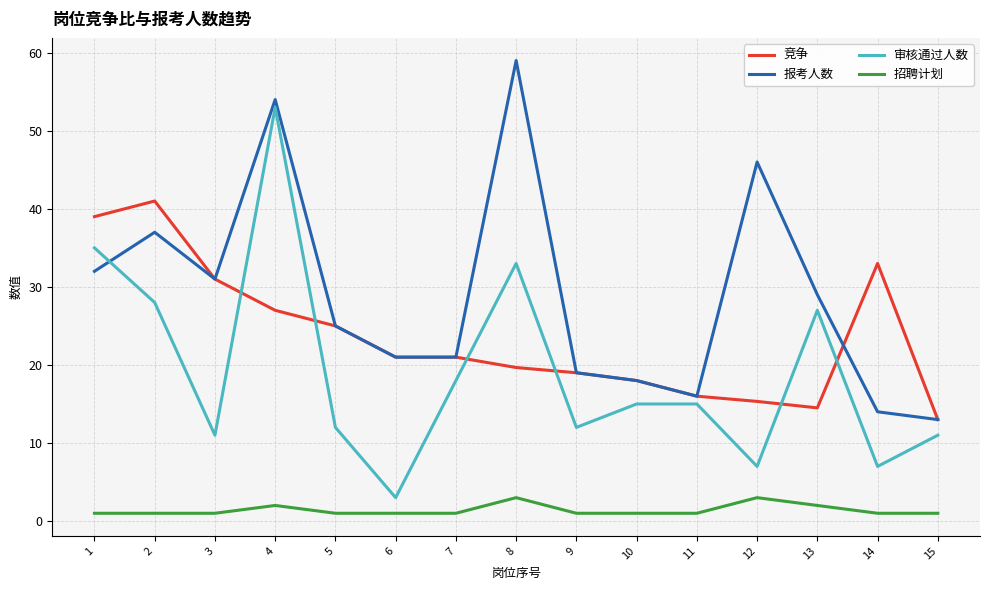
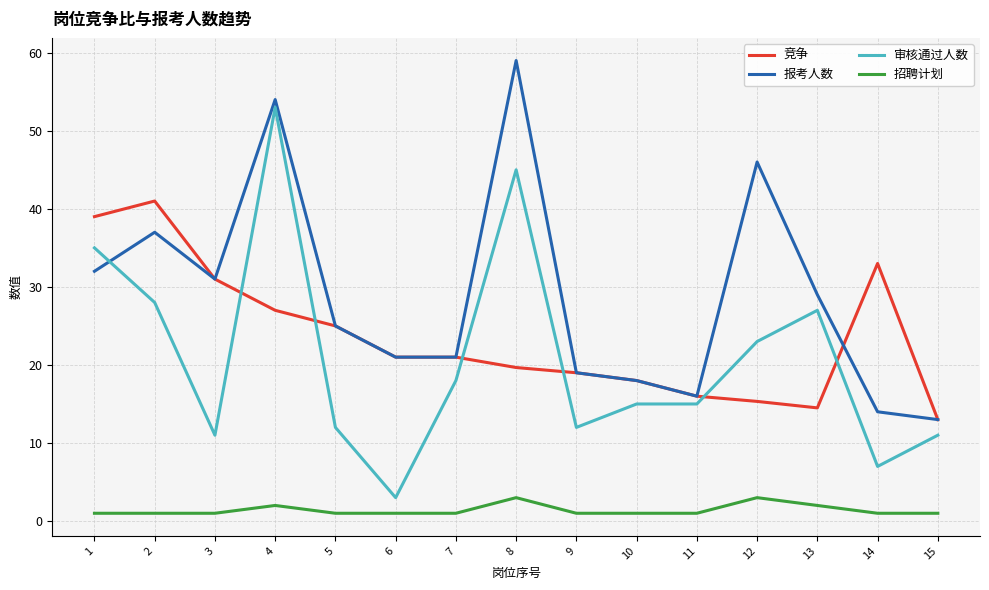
审核通过人数, 8: 33 -> 45
审核通过人数, 12: 7 -> 23
